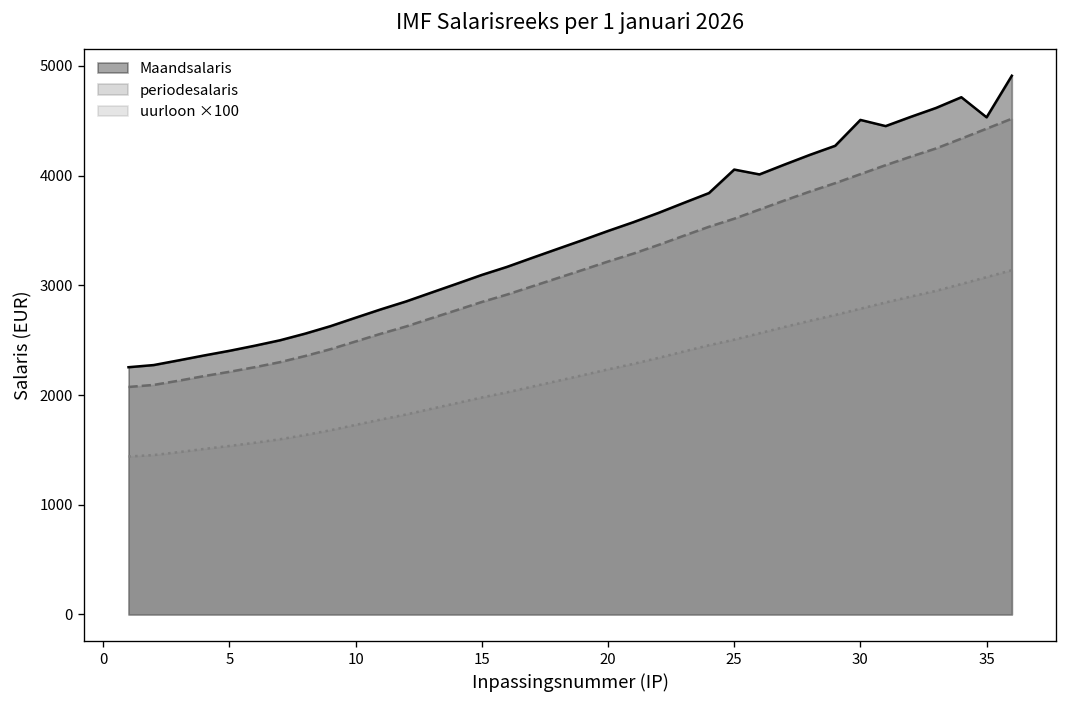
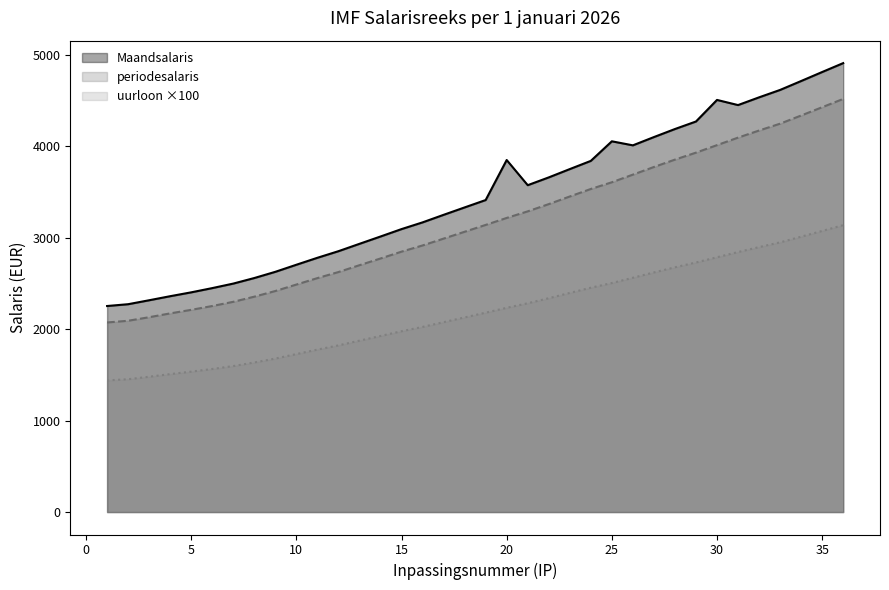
Maandsalaris, 20: 3500 -> 3900
Maandsalaris, 35: 4500 -> 4800
